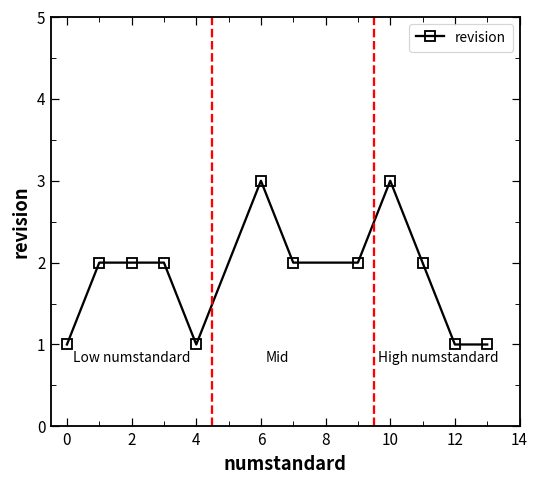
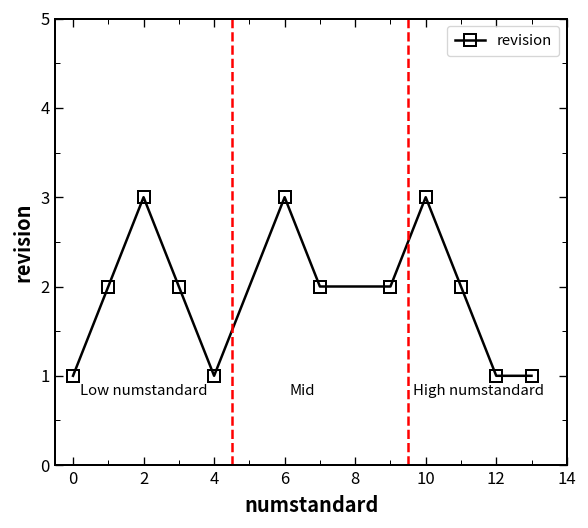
2: 2 -> 3
